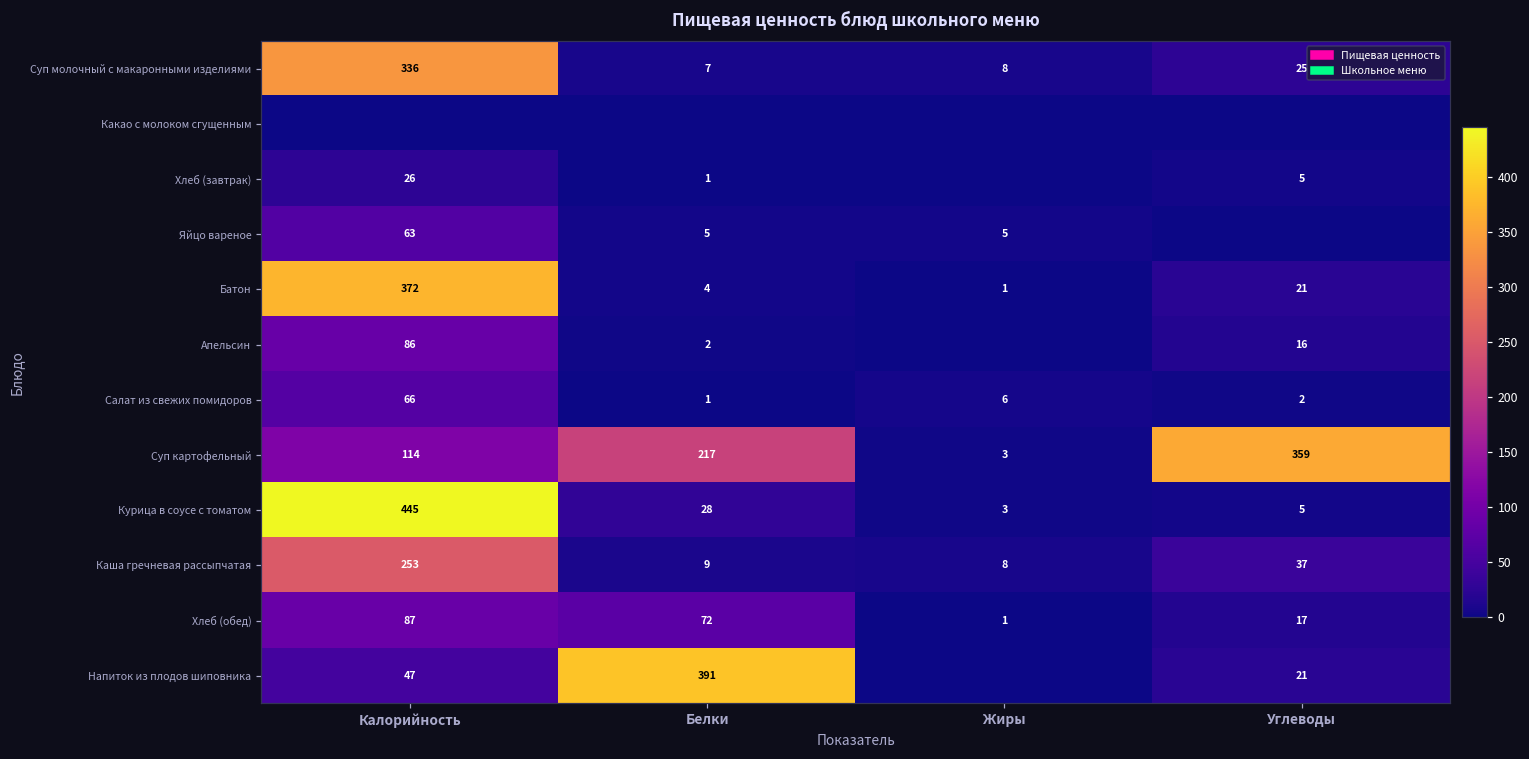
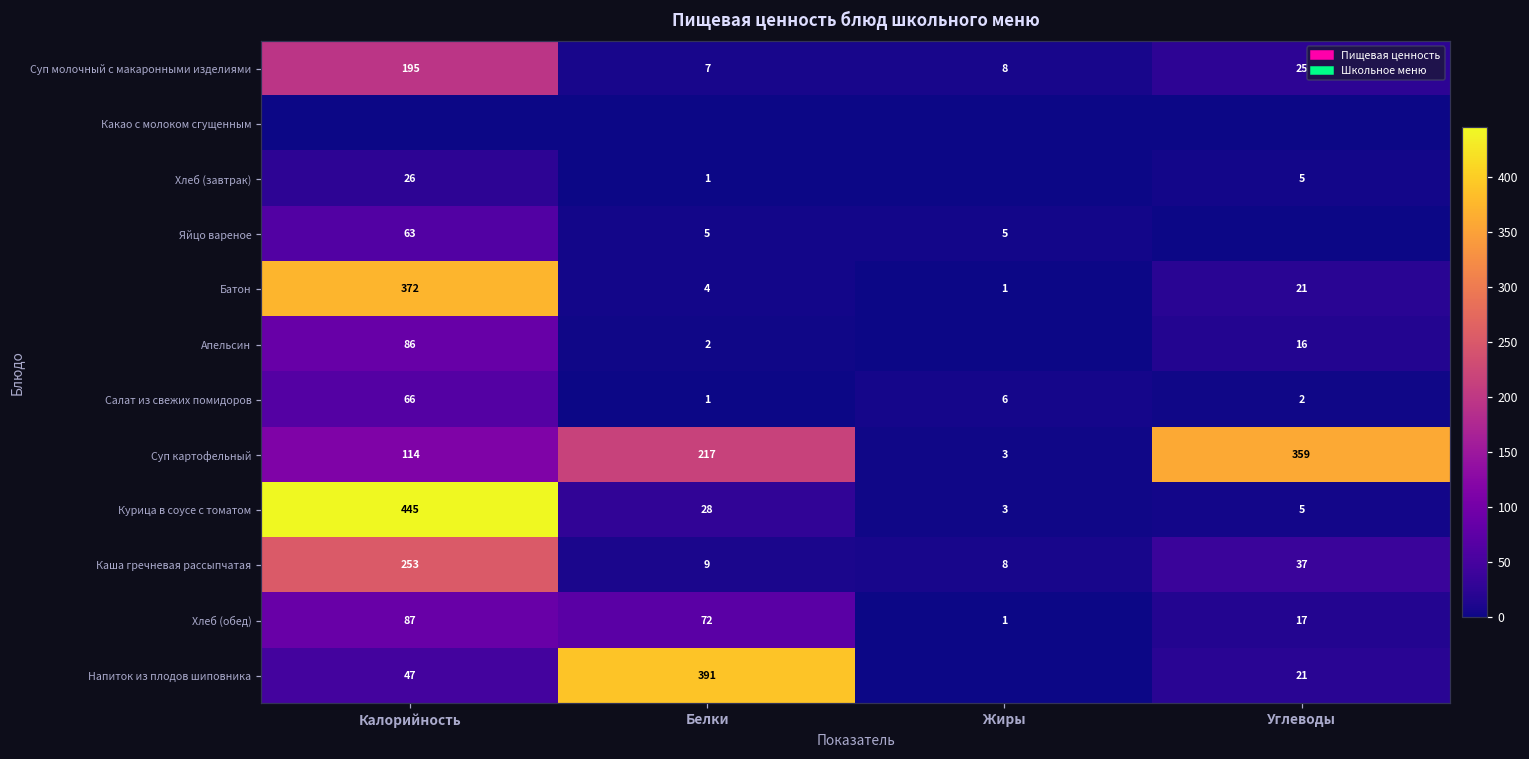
Суп молочный с макаронными изделиями, Калорийность: 336 -> 195
